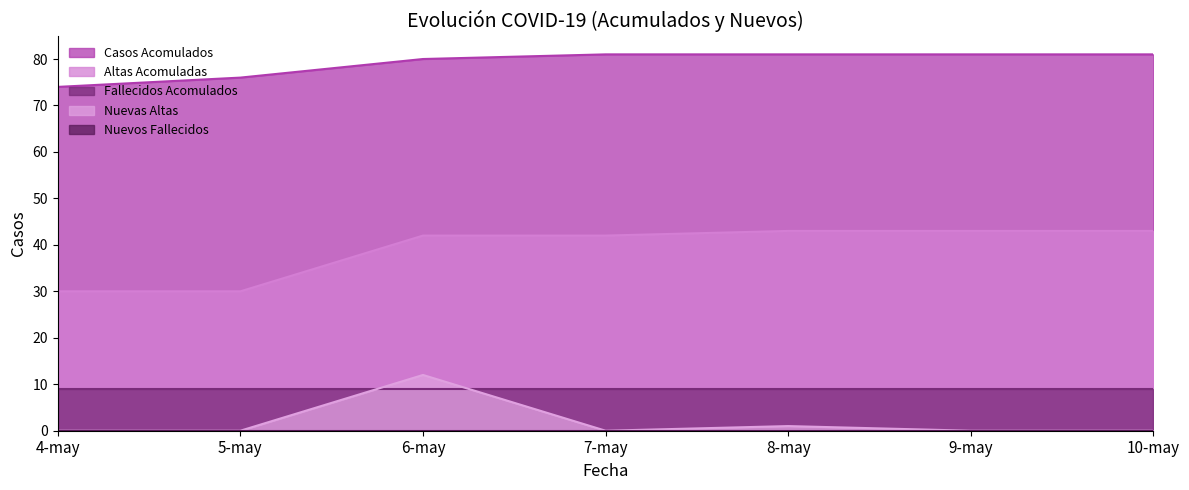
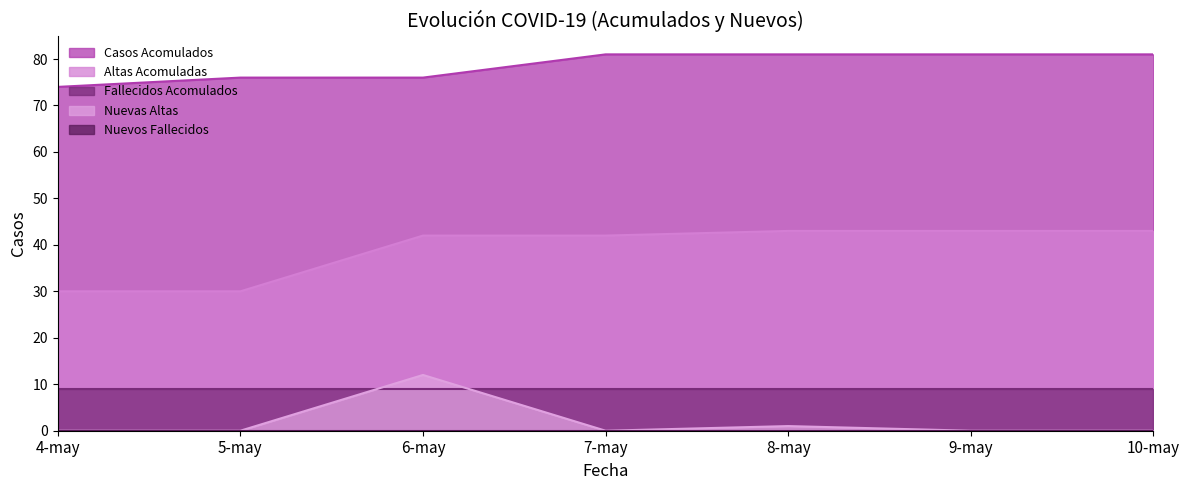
Casos Acomulados, 6-may: 80 -> 76
